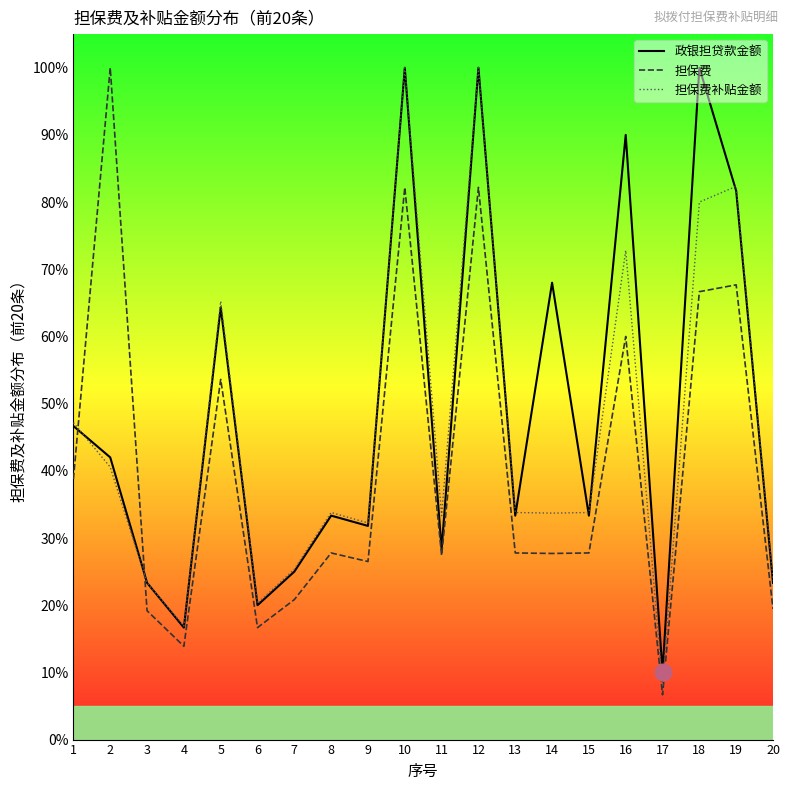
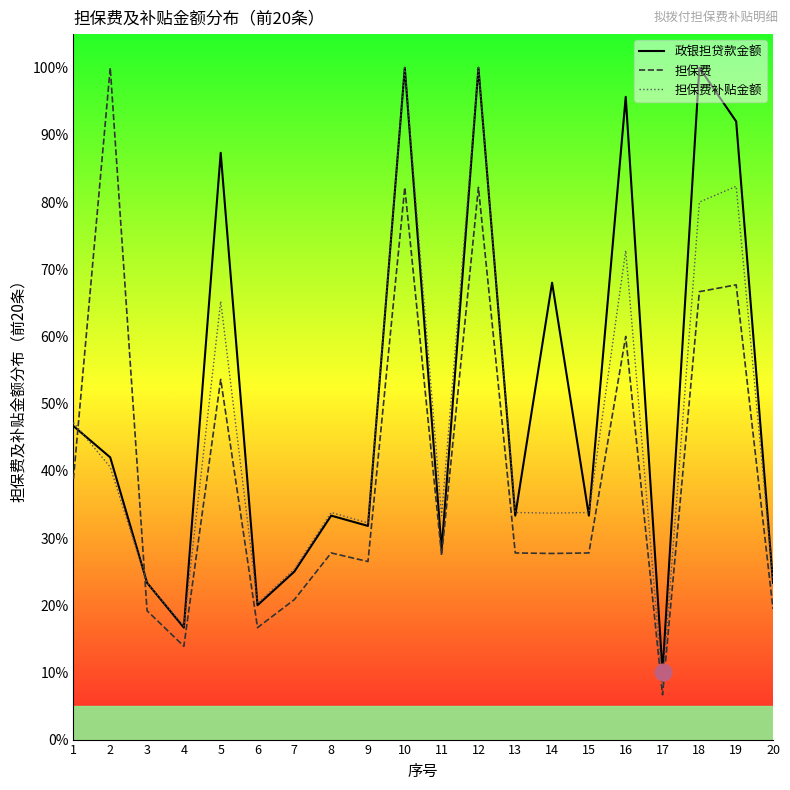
政银担贷款金额, 5: 64% -> 87%
政银担贷款金额, 16: 90% -> 96%
政银担贷款金额, 19: 82% -> 92%
